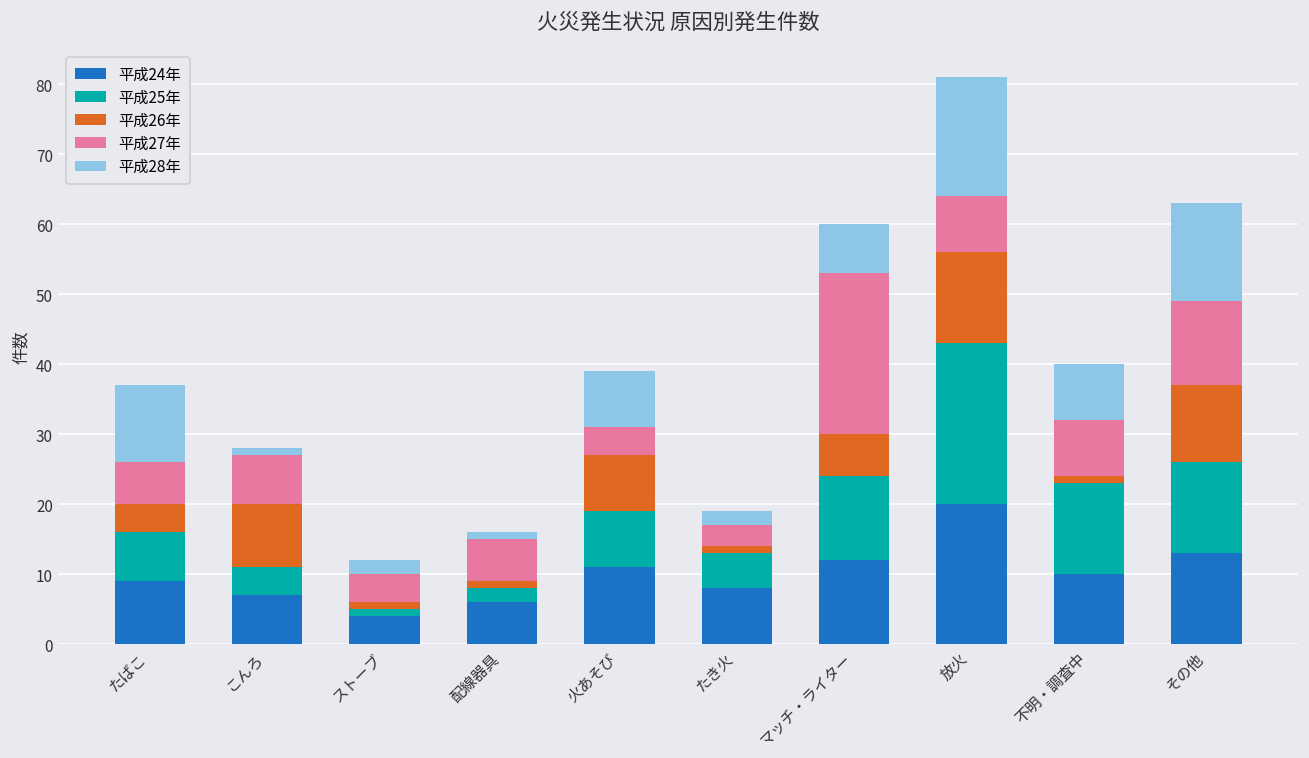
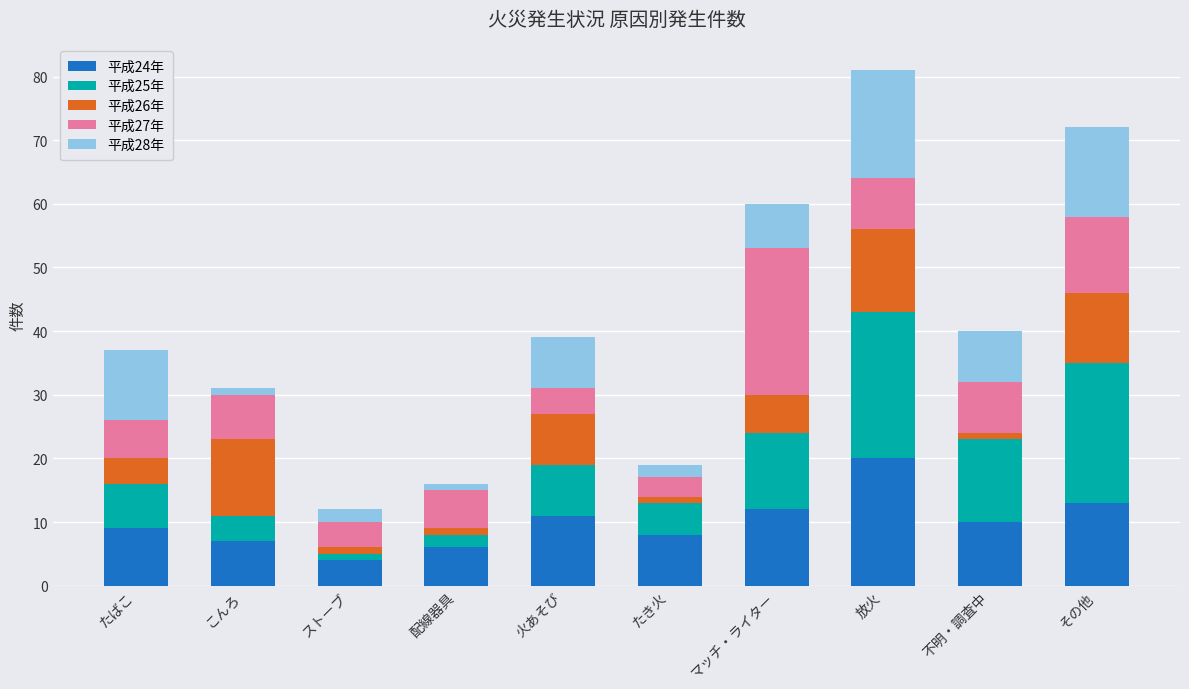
平成26年, こんろ: 9 -> 12
平成25年, その他: 13 -> 22
